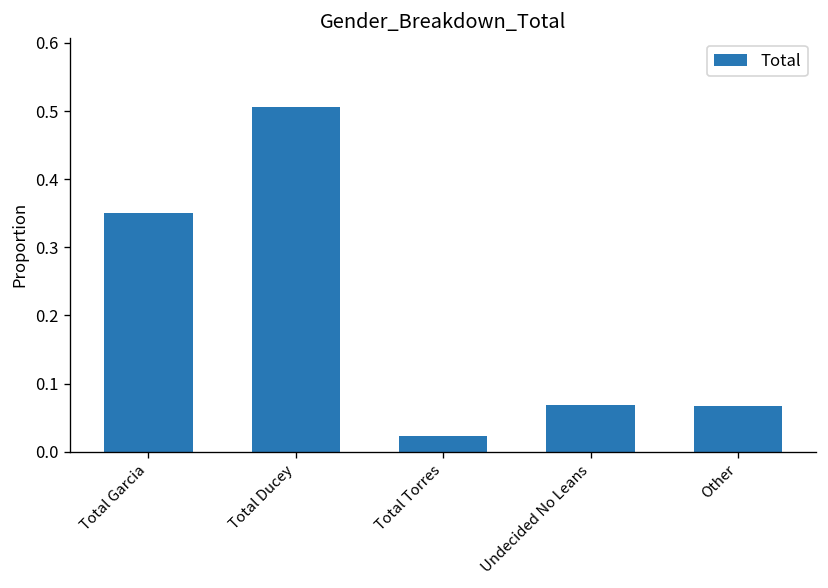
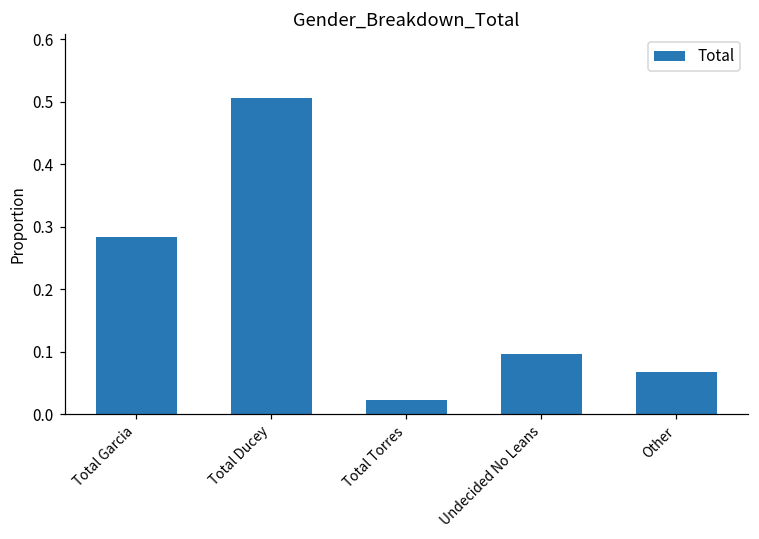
Total Garcia: 0.35 -> 0.28
Undecided No Leans: 0.07 -> 0.10
